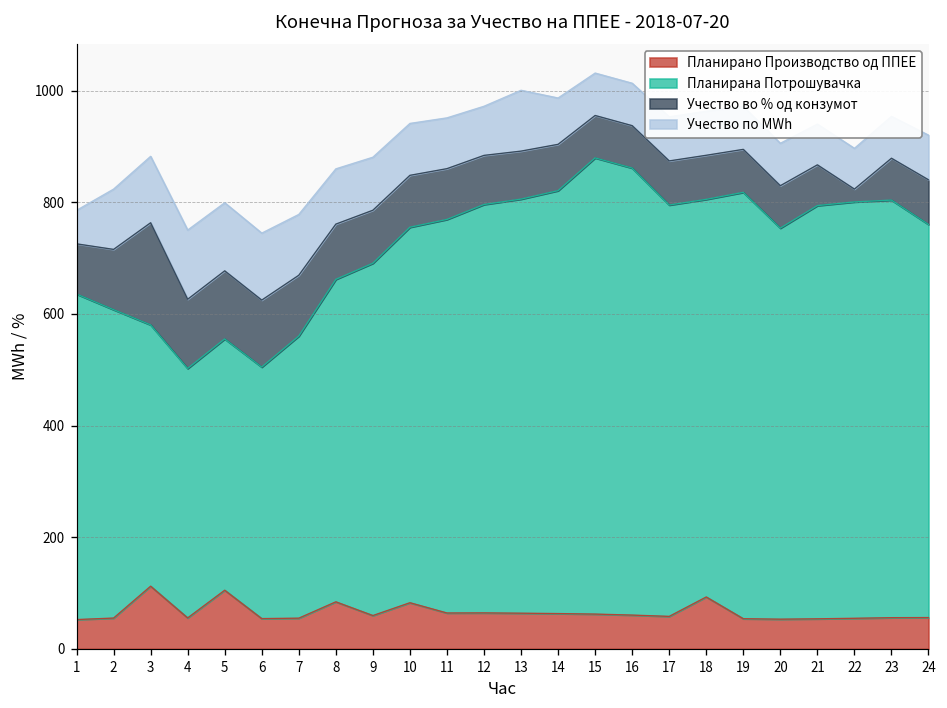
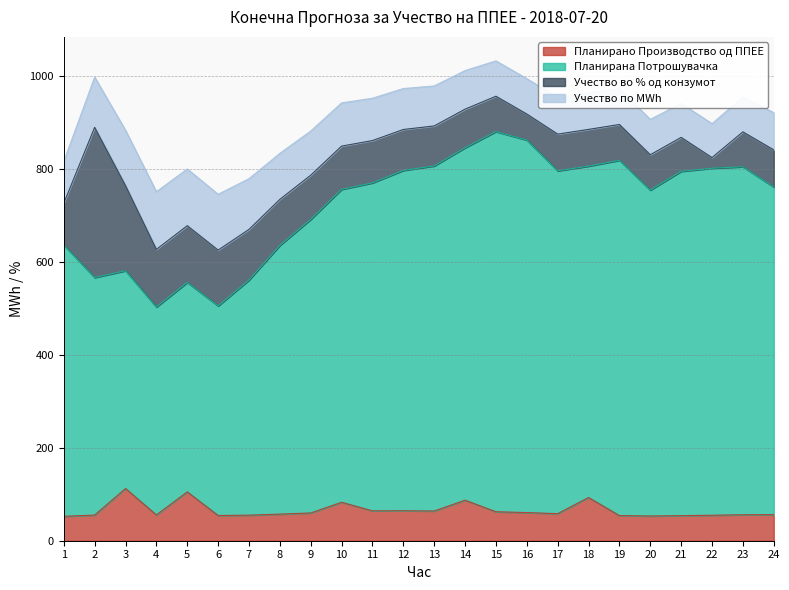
Учество по MWh, 1: 60 -> 90
Планирана Потрошувачка, 2: 550 -> 510
Учество во % од конзумот, 2: 110 -> 320
Планирано Производство од ППЕЕ, 8: 80 -> 60
Учество по MWh, 13: 110 -> 90
Планирано Производство од ППЕЕ, 14: 60 -> 90
Учество во % од конзумот, 16: 80 -> 60
